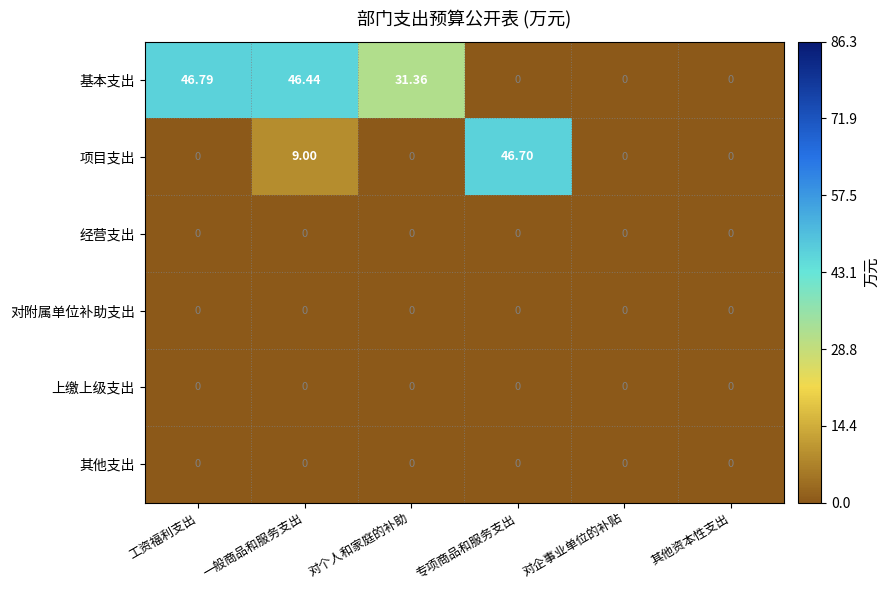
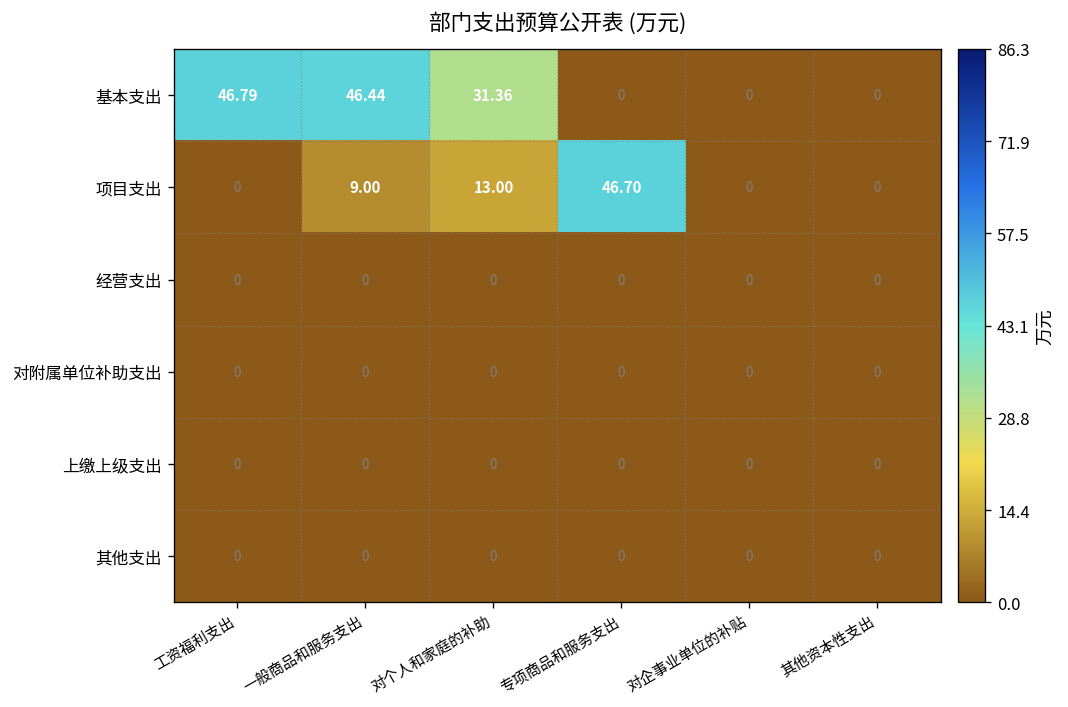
项目支出, 对个人和家庭的补助: 0 -> 13.00
